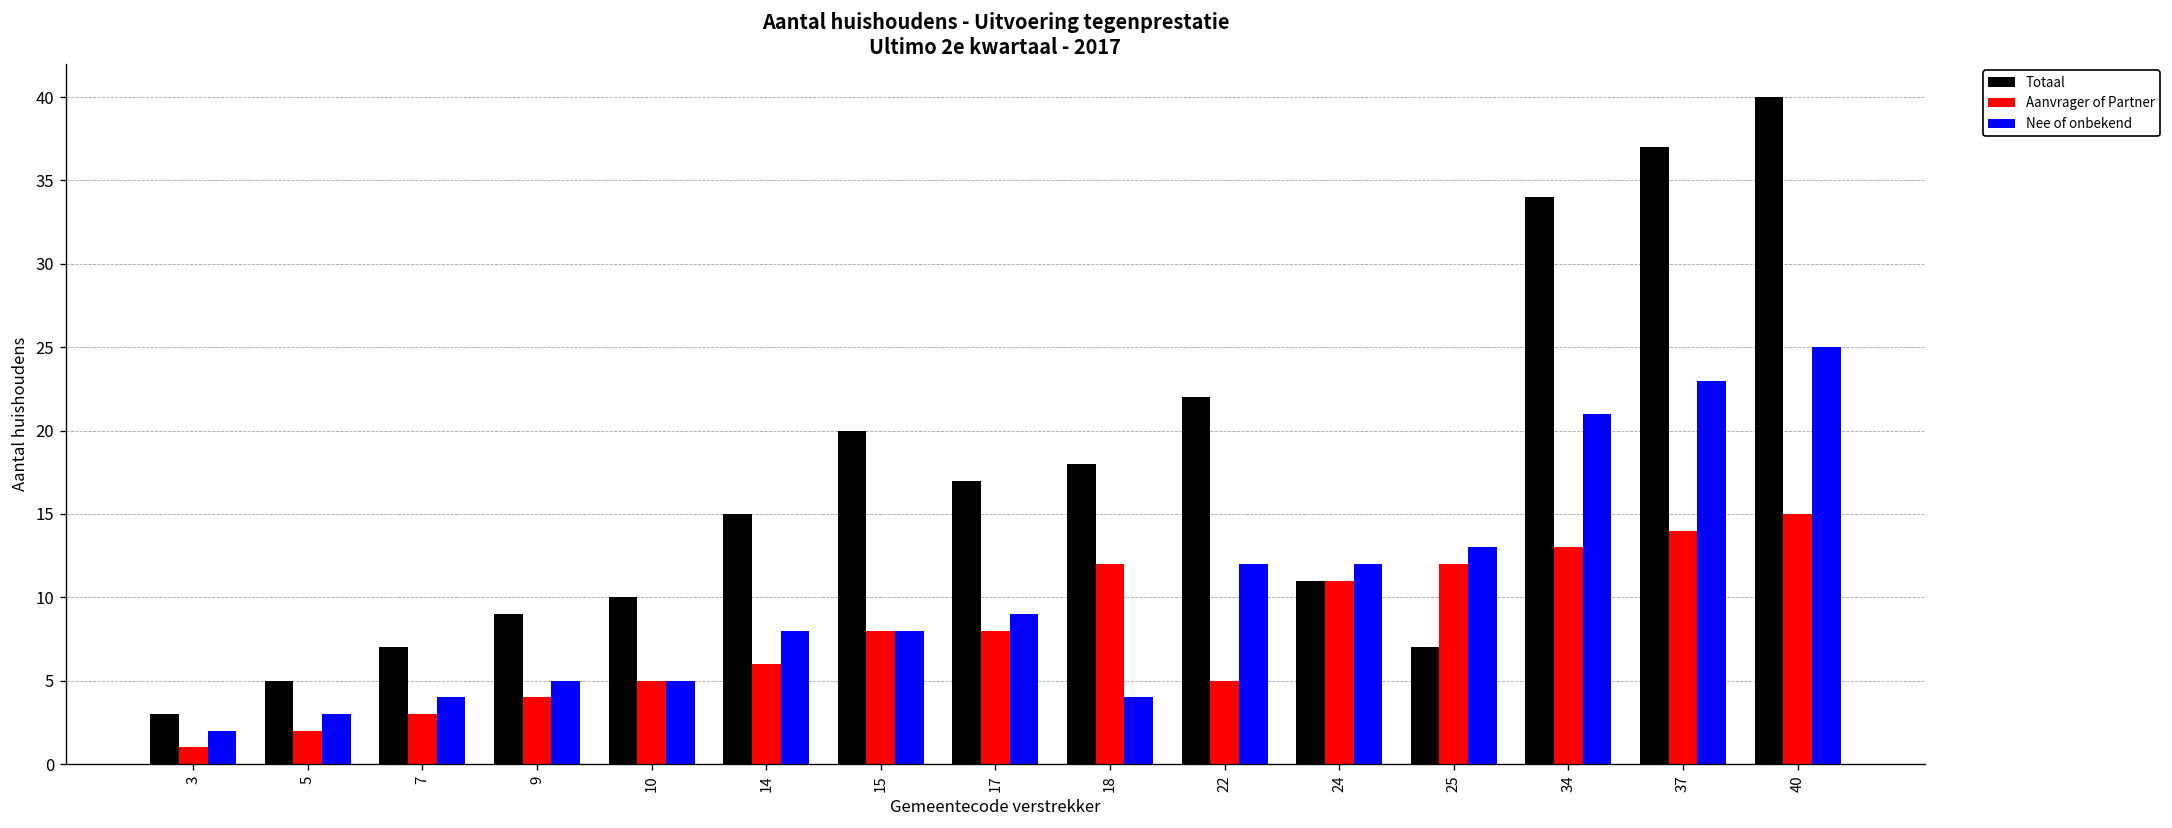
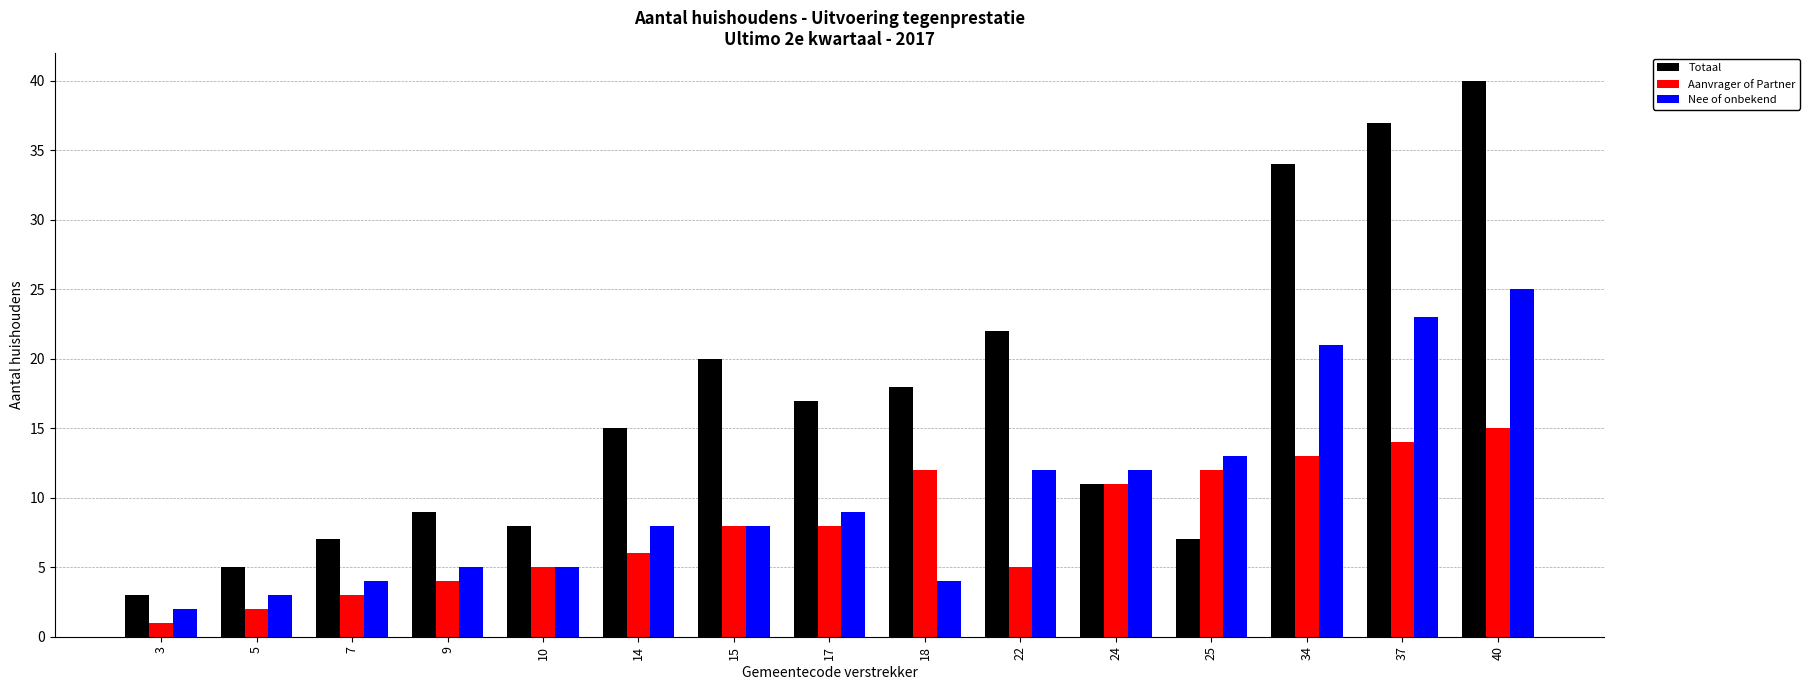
Totaal, 10: 10 -> 8
